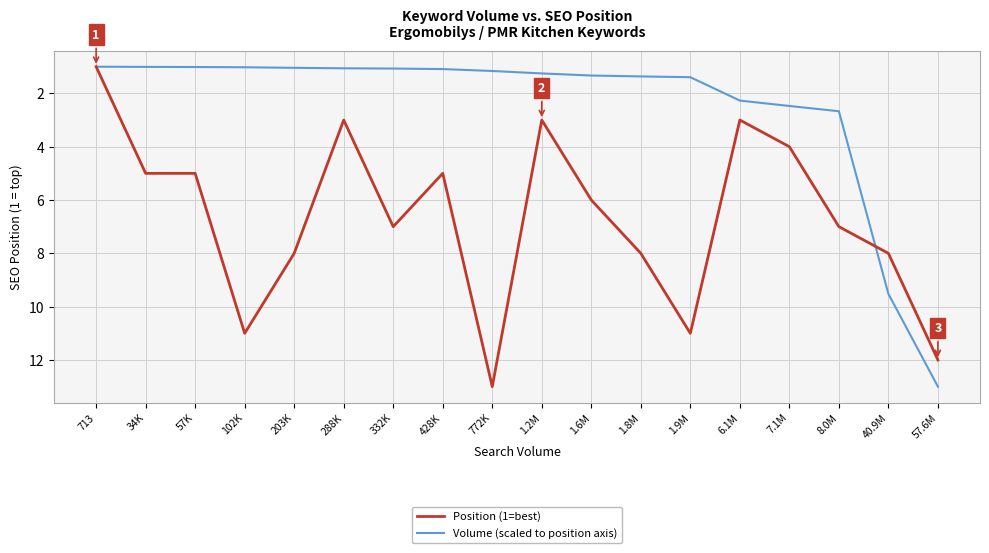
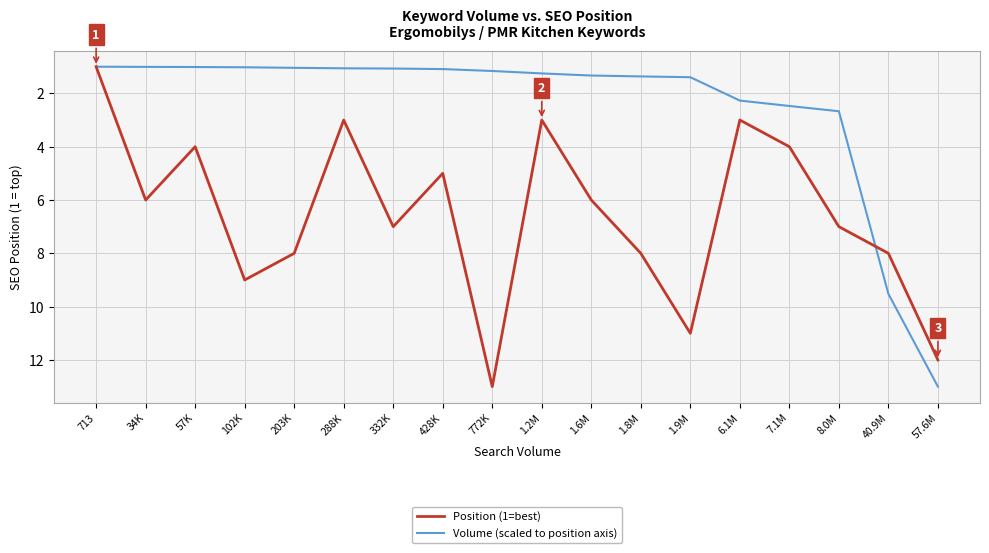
Position (1=best), 34K: 5 -> 6
Position (1=best), 57K: 5 -> 4
Position (1=best), 102K: 11 -> 9
